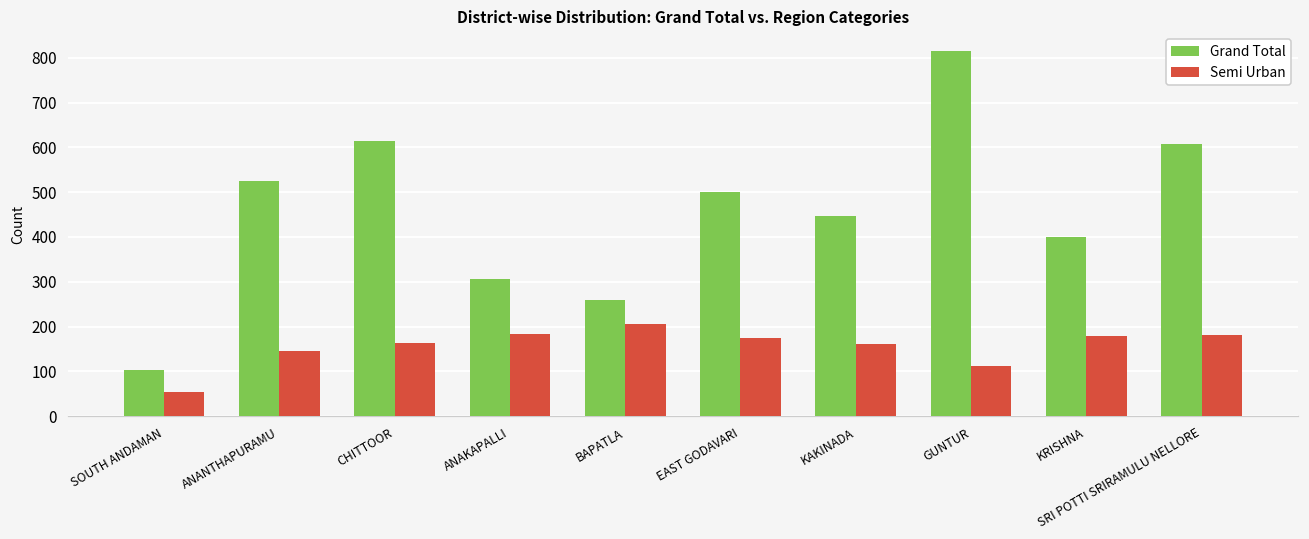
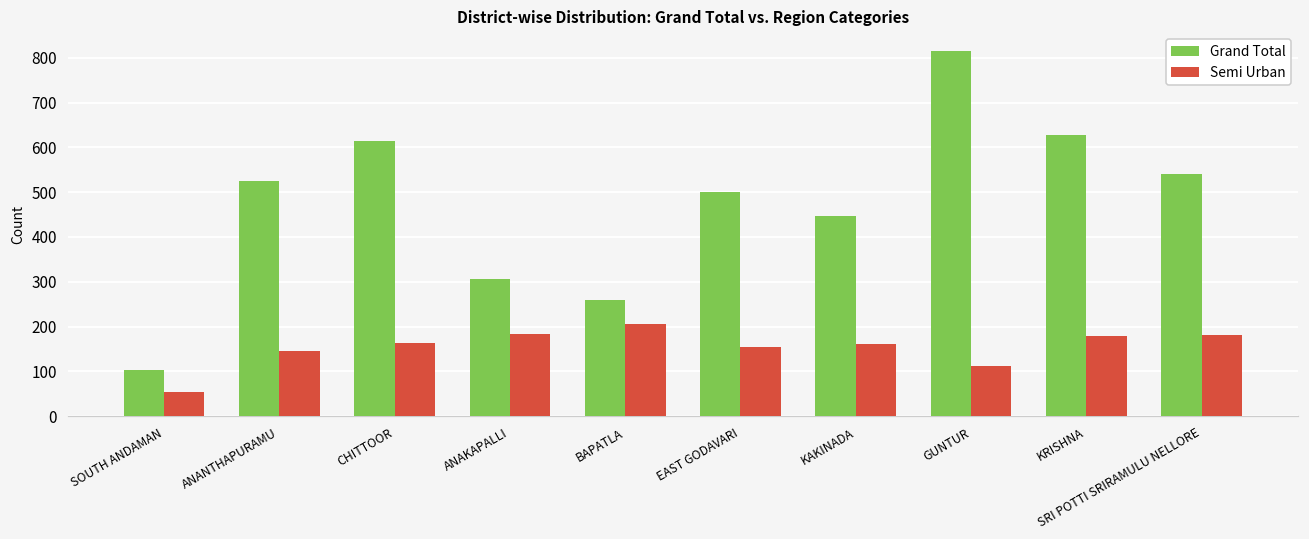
Semi Urban, EAST GODAVARI: 180 -> 160
Grand Total, KRISHNA: 400 -> 630
Grand Total, SRI POTTI SRIRAMULU NELLORE: 610 -> 540
